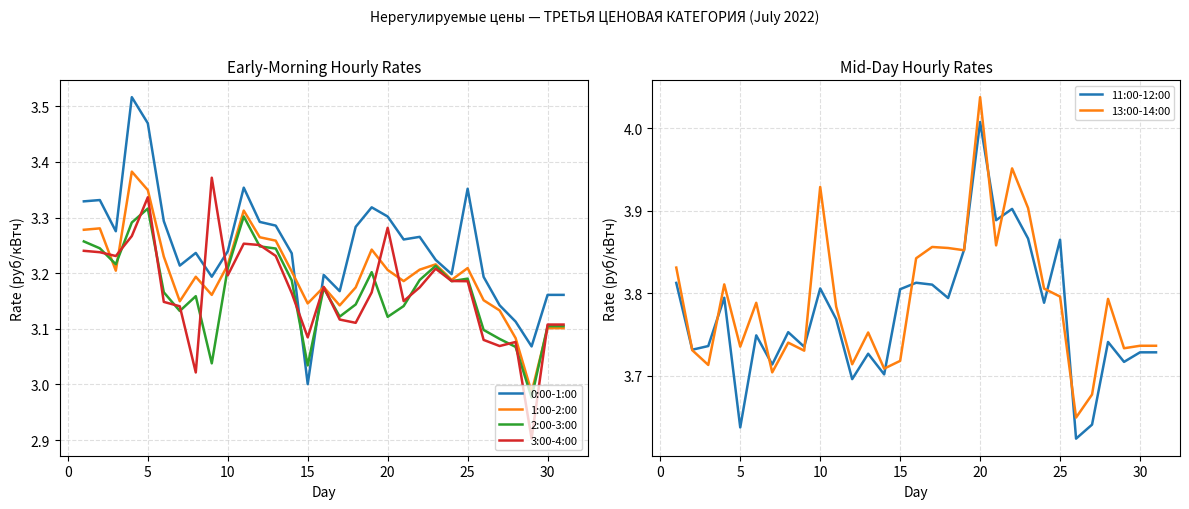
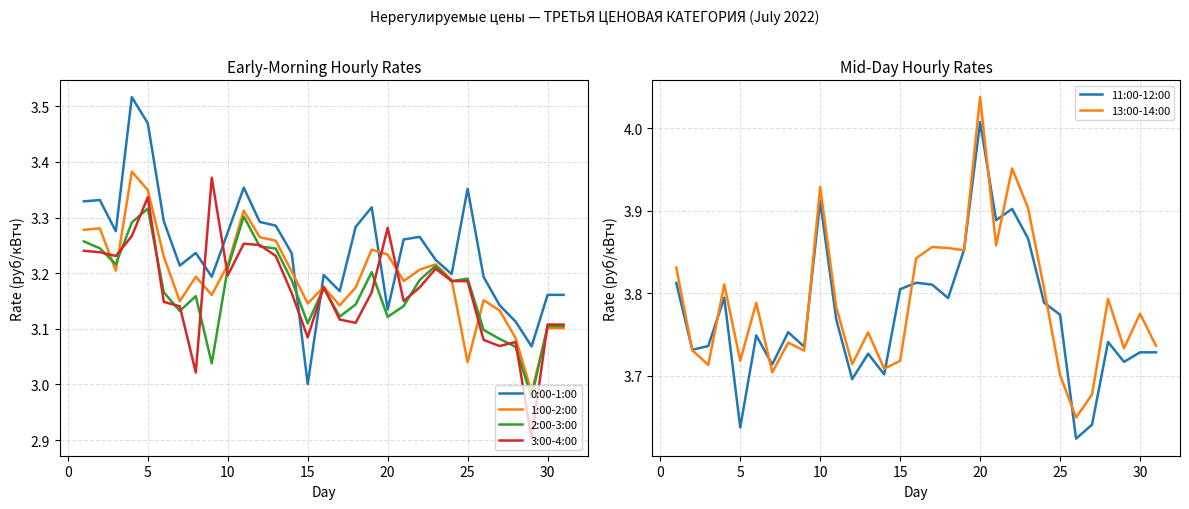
Early-Morning Hourly Rates, 0:00-1:00, 10: 3.24 -> 3.27
Early-Morning Hourly Rates, 2:00-3:00, 15: 3.03 -> 3.11
Early-Morning Hourly Rates, 0:00-1:00, 20: 3.30 -> 3.13
Early-Morning Hourly Rates, 1:00-2:00, 20: 3.21 -> 3.23
Early-Morning Hourly Rates, 1:00-2:00, 25: 3.21 -> 3.04
Mid-Day Hourly Rates, 13:00-14:00, 5: 3.74 -> 3.72
Mid-Day Hourly Rates, 11:00-12:00, 10: 3.81 -> 3.91
Mid-Day Hourly Rates, 11:00-12:00, 25: 3.87 -> 3.77
Mid-Day Hourly Rates, 13:00-14:00, 25: 3.80 -> 3.70
Mid-Day Hourly Rates, 13:00-14:00, 30: 3.74 -> 3.78
